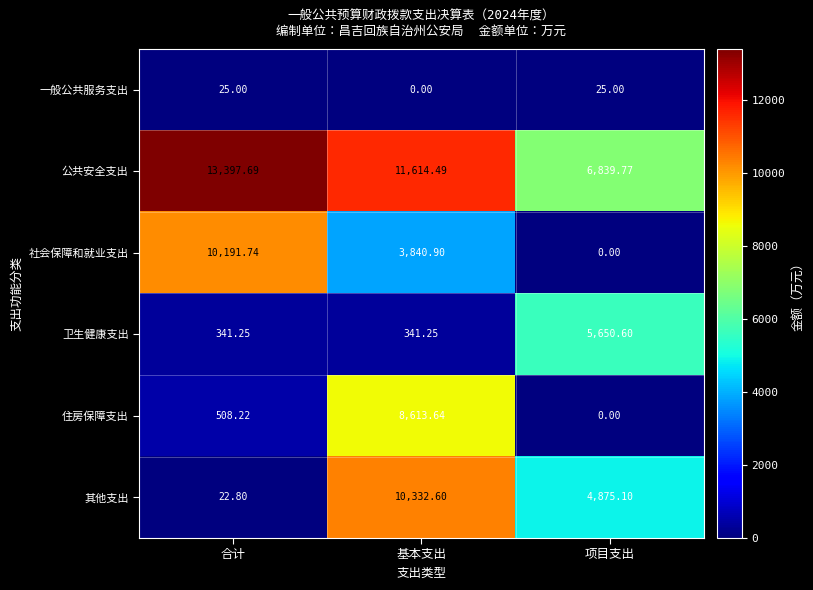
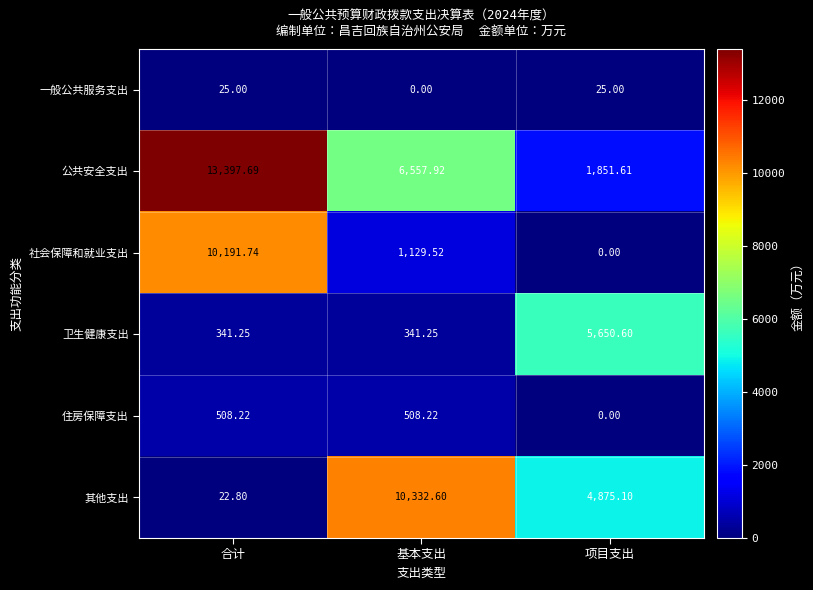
公共安全支出, 基本支出: 11,614.49 -> 6,557.92
公共安全支出, 项目支出: 6,839.77 -> 1,851.61
社会保障和就业支出, 基本支出: 3,840.90 -> 1,129.52
住房保障支出, 基本支出: 8,613.64 -> 508.22
